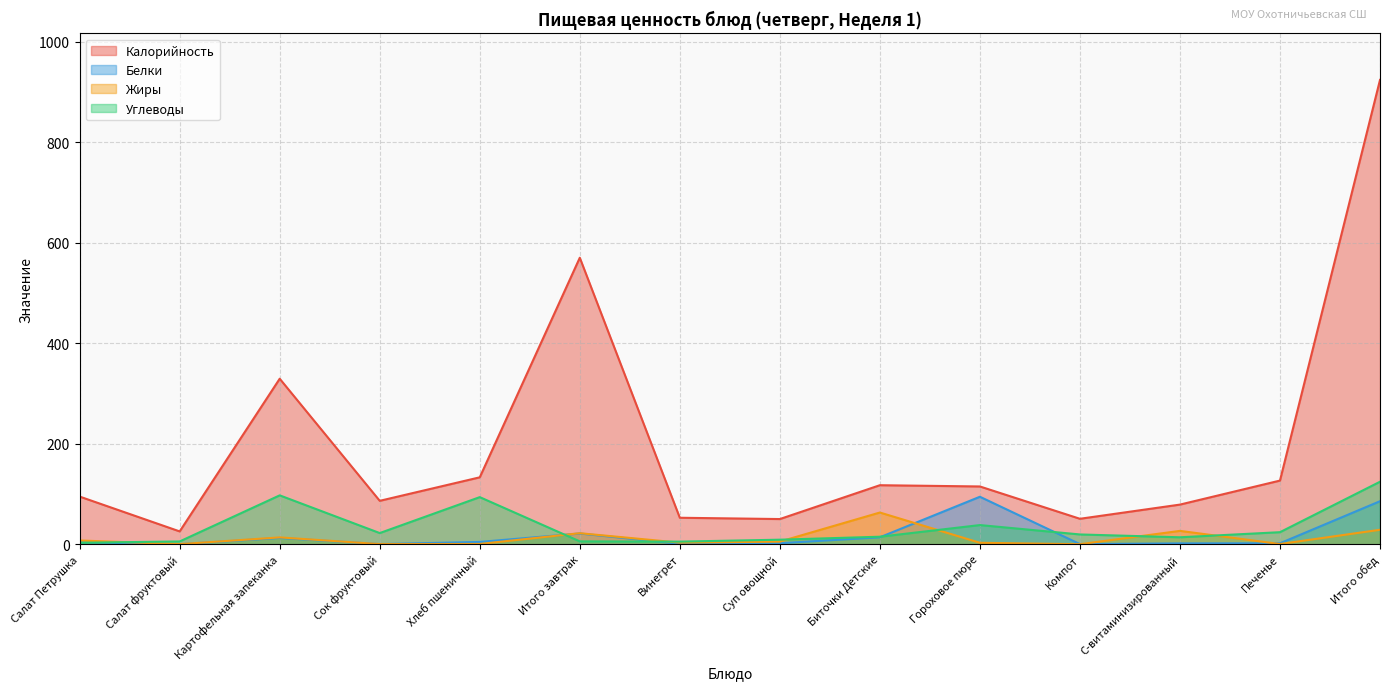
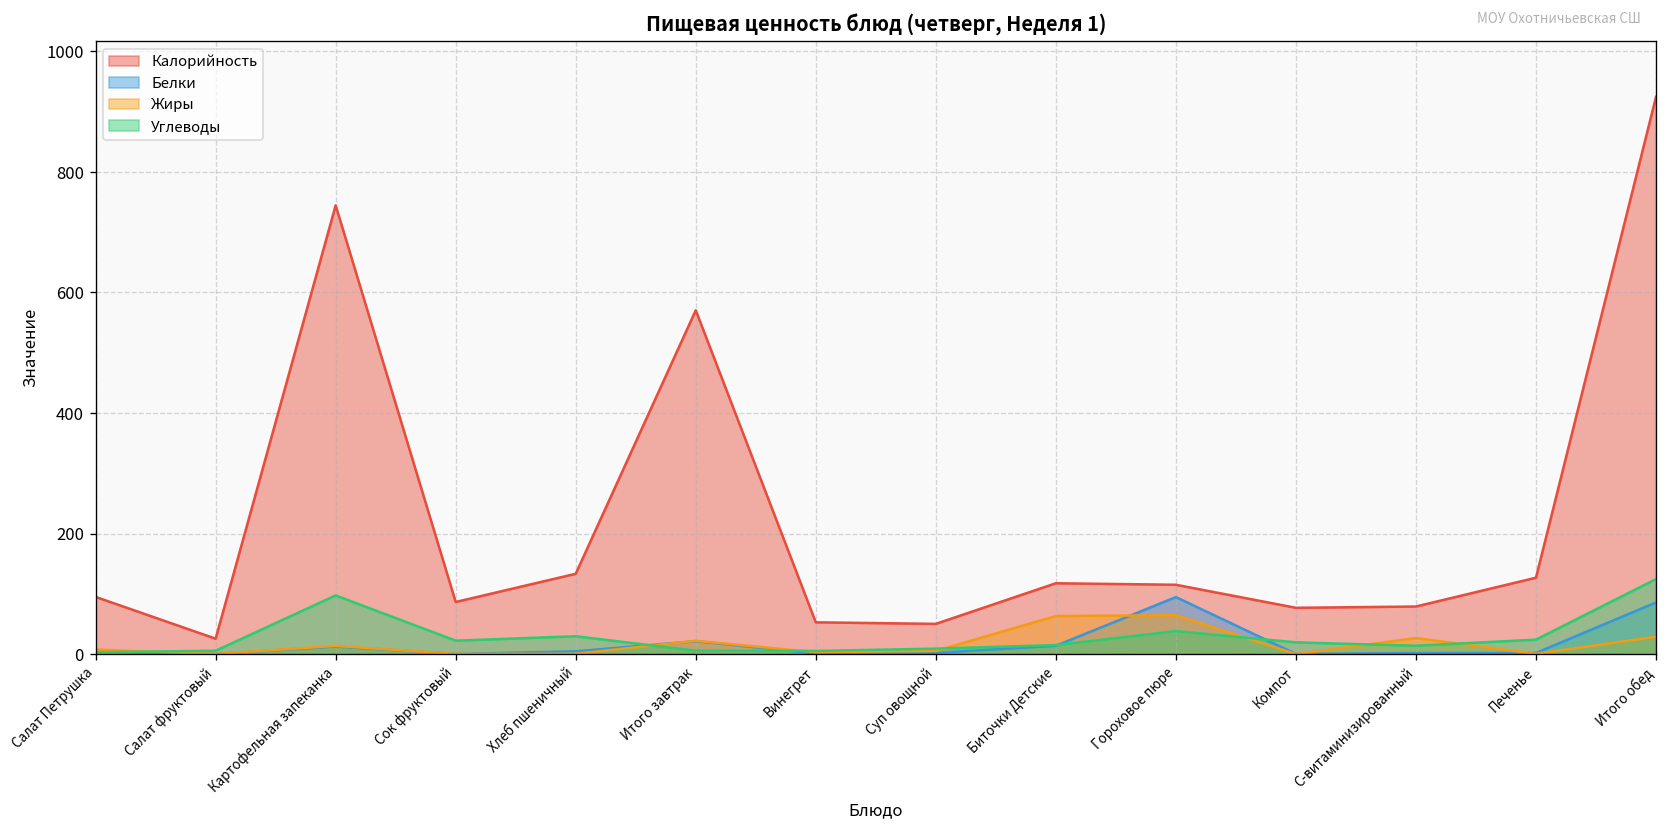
Калорийность, Картофельная запеканка: 330 -> 740
Углеводы, Хлеб пшеничный: 90 -> 30
Жиры, Гороховое пюре: 0 -> 60
Калорийность, Компот: 50 -> 80
